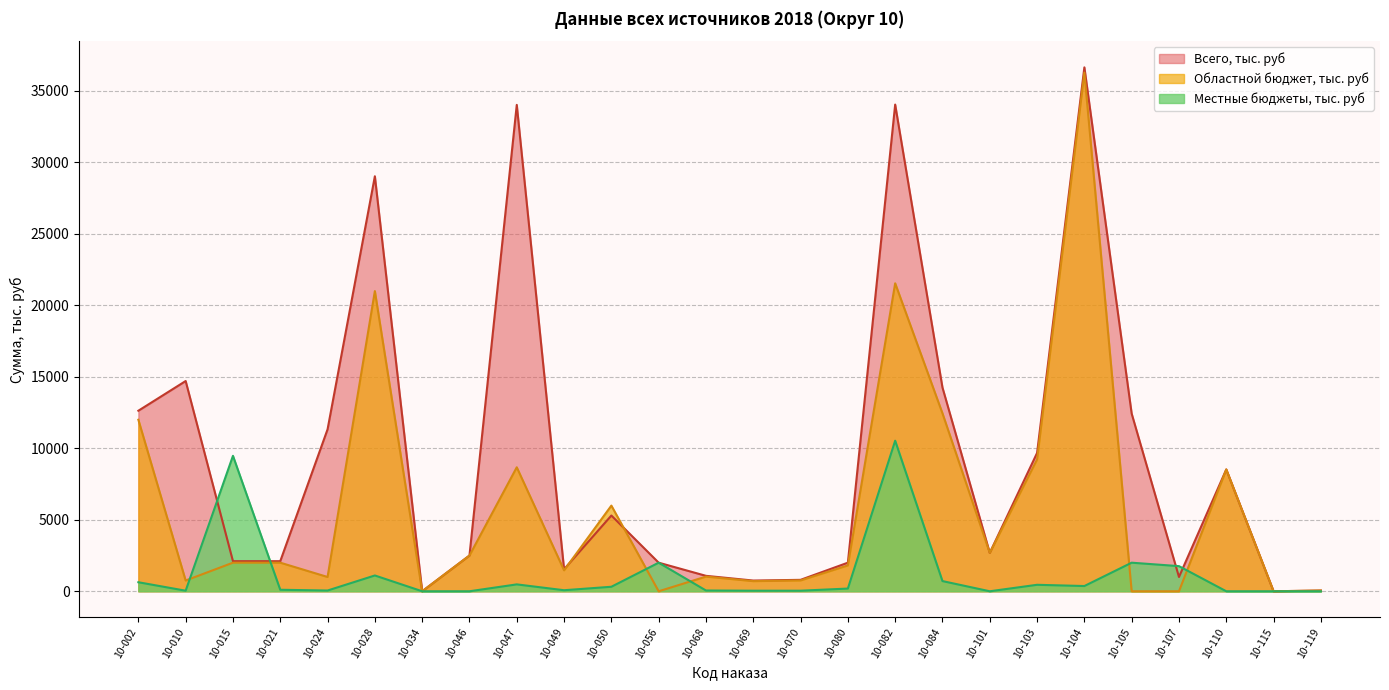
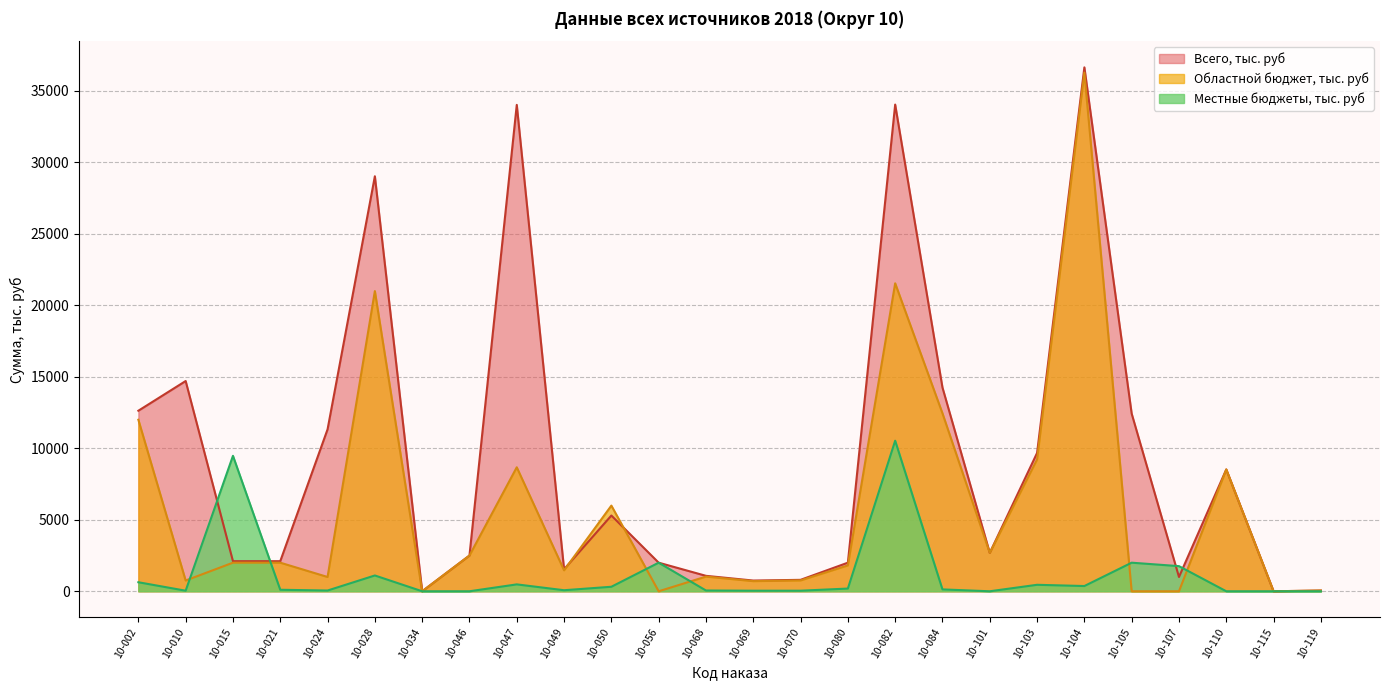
Местные бюджеты, тыс. руб, 10-084: 700 -> 100
